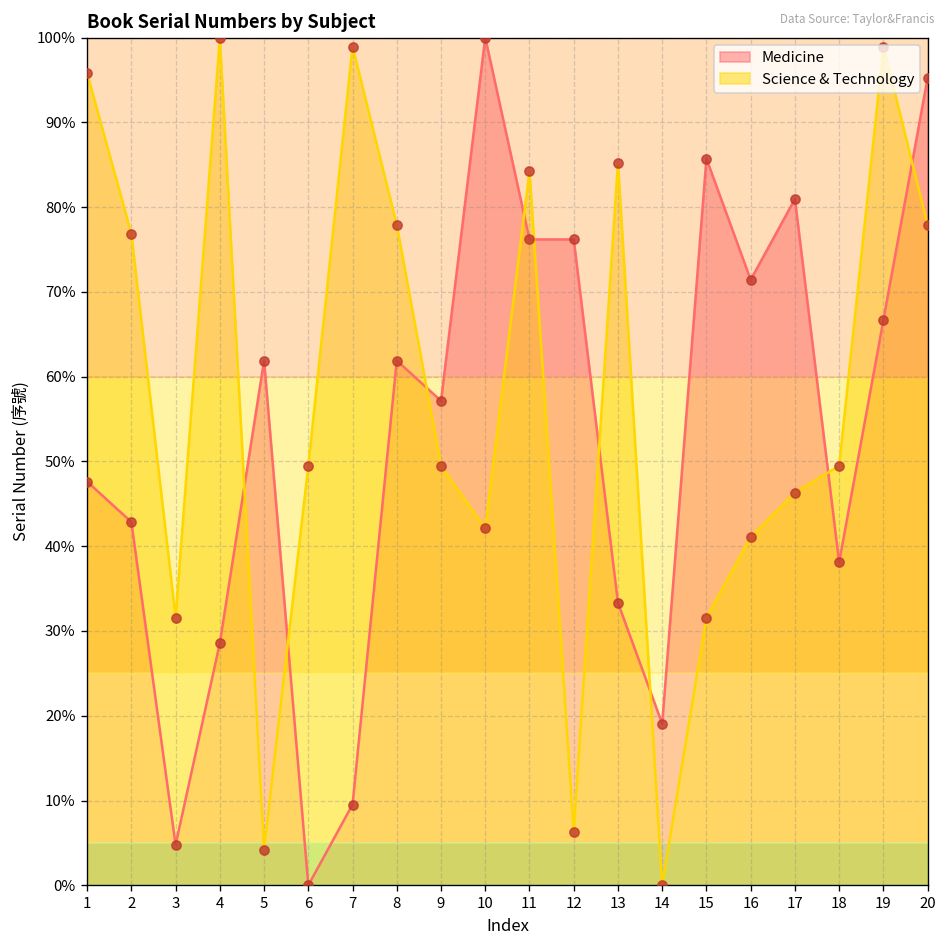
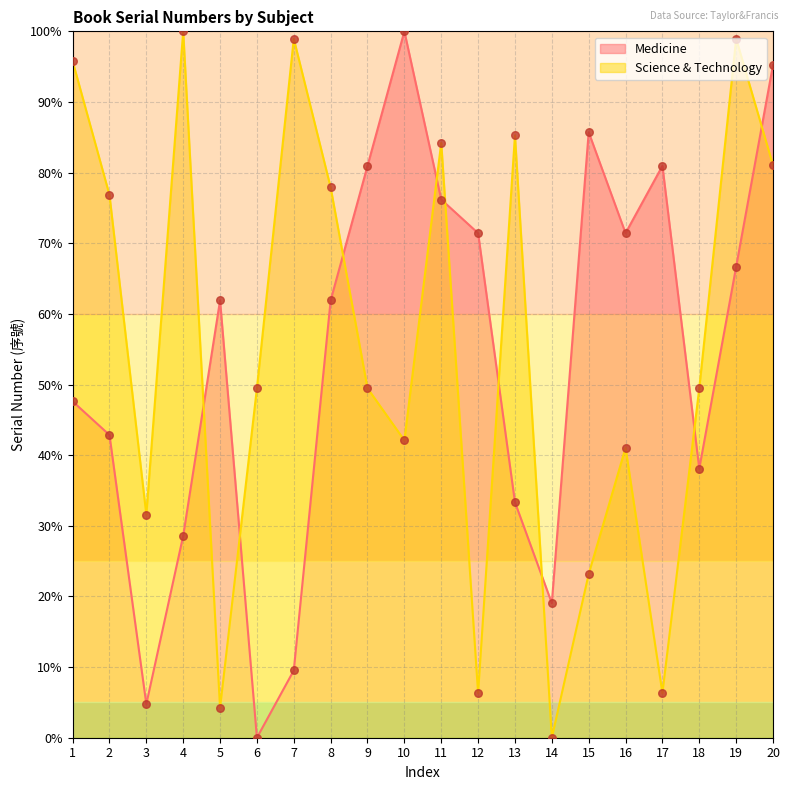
Medicine, 9: 57% -> 81%
Medicine, 12: 76% -> 71%
Science & Technology, 15: 32% -> 23%
Science & Technology, 17: 46% -> 6%
Science & Technology, 20: 78% -> 81%
